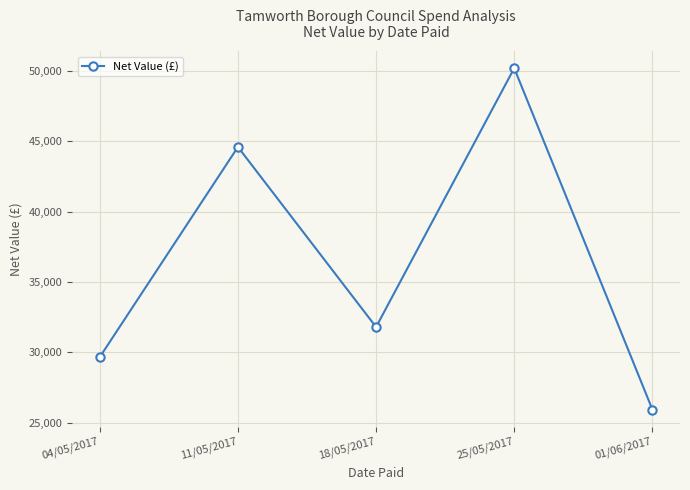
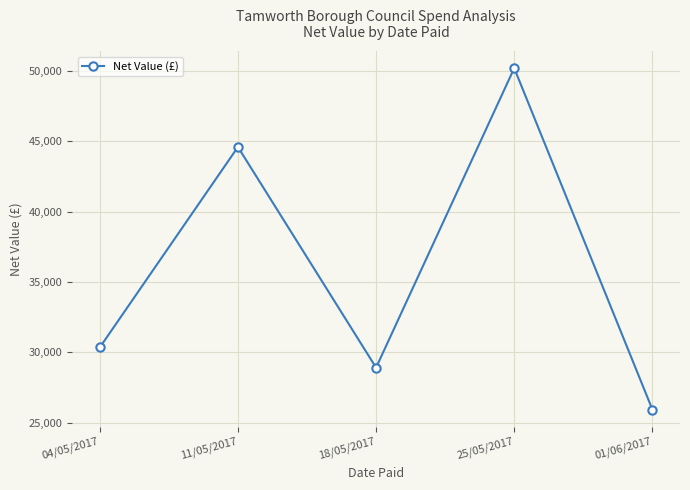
04/05/2017: 29,700 -> 30,400
18/05/2017: 31,800 -> 28,900
